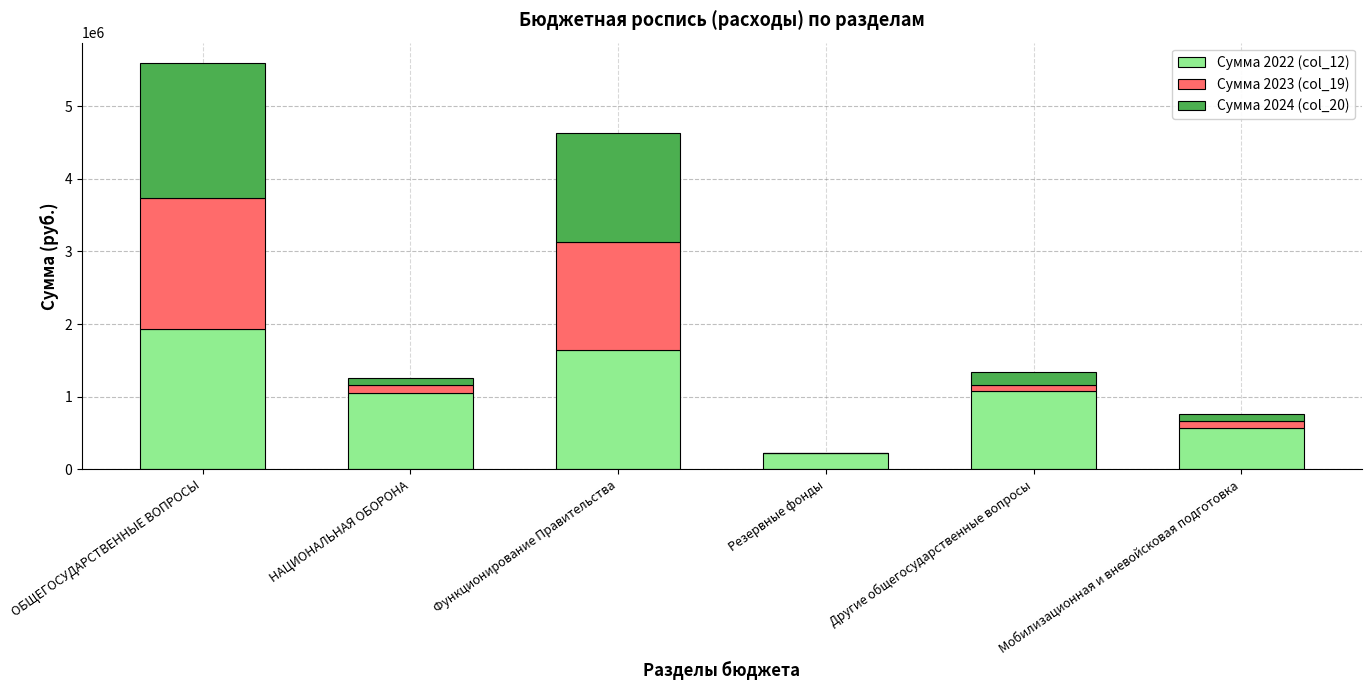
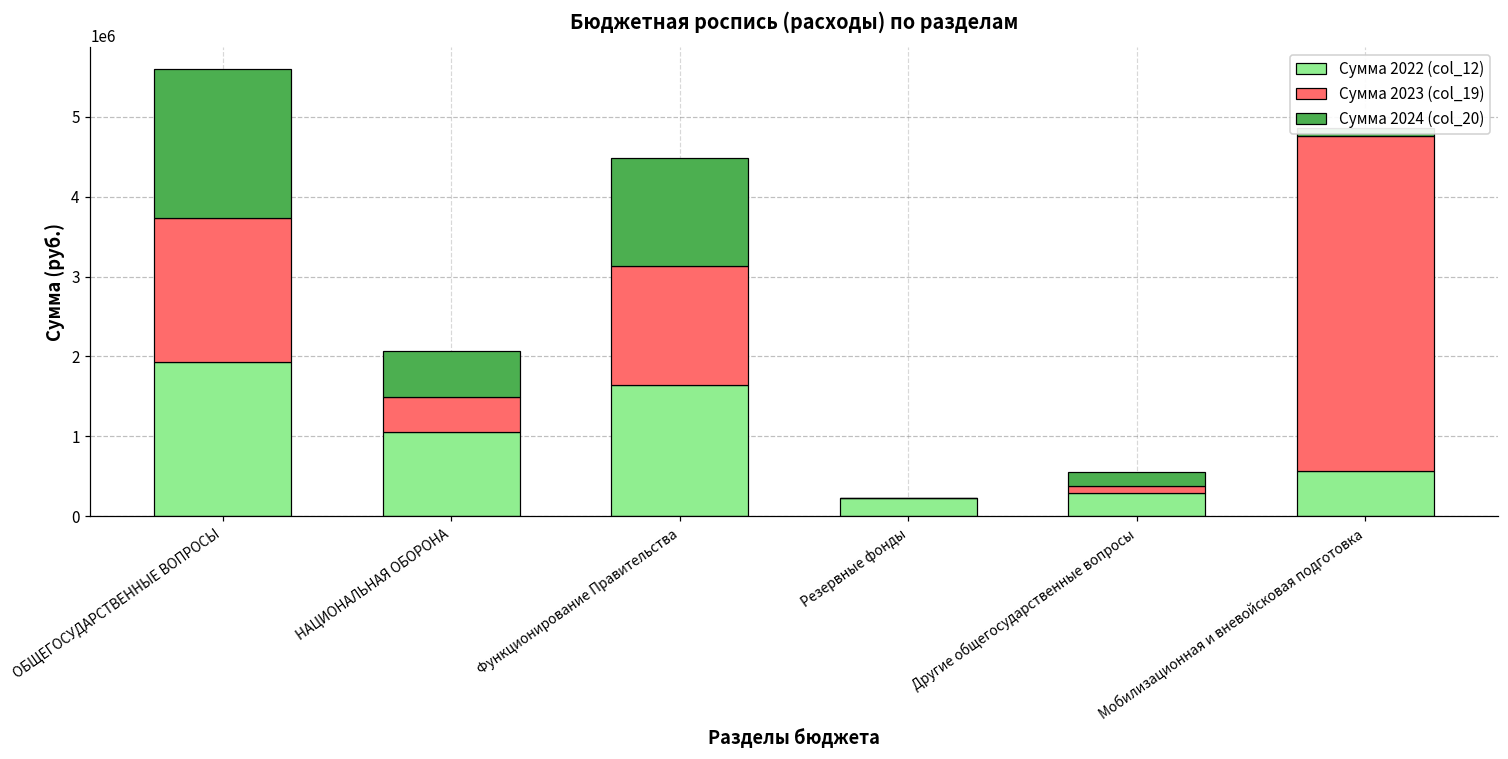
Сумма 2023 (col_19), НАЦИОНАЛЬНАЯ ОБОРОНА: 100000 -> 400000
Сумма 2024 (col_20), НАЦИОНАЛЬНАЯ ОБОРОНА: 100000 -> 600000
Сумма 2024 (col_20), Функционирование Правительства: 1500000 -> 1300000
Сумма 2022 (col_12), Другие общегосударственные вопросы: 1100000 -> 300000
Сумма 2023 (col_19), Мобилизационная и вневойсковая подготовка: 100000 -> 4200000
